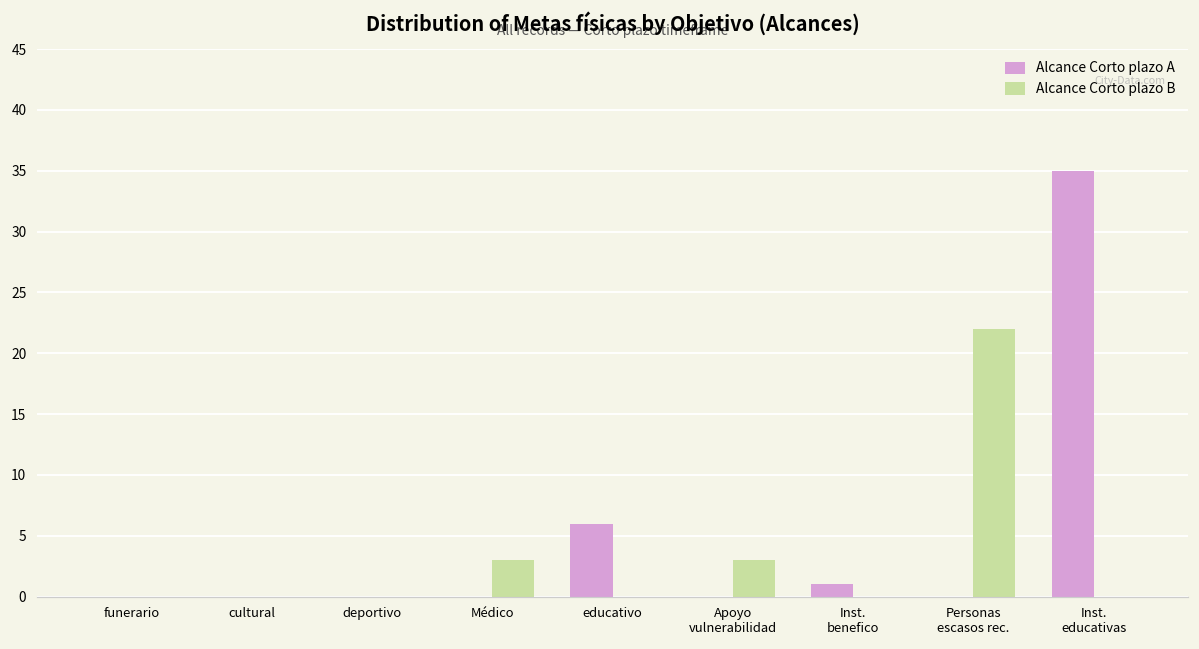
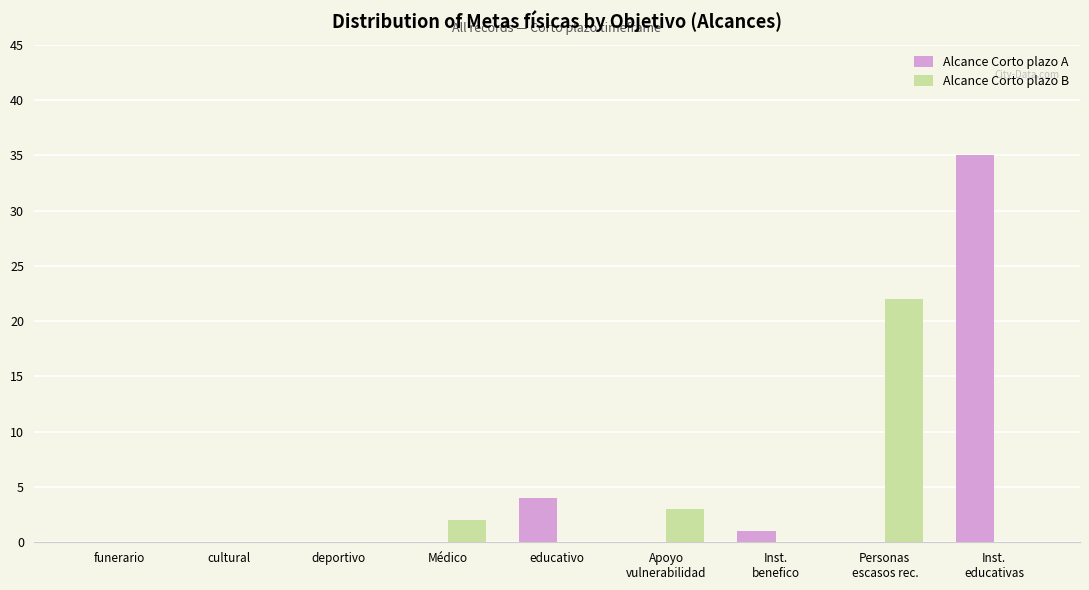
Alcance Corto plazo B, Médico: 3 -> 2
Alcance Corto plazo A, educativo: 6 -> 4
